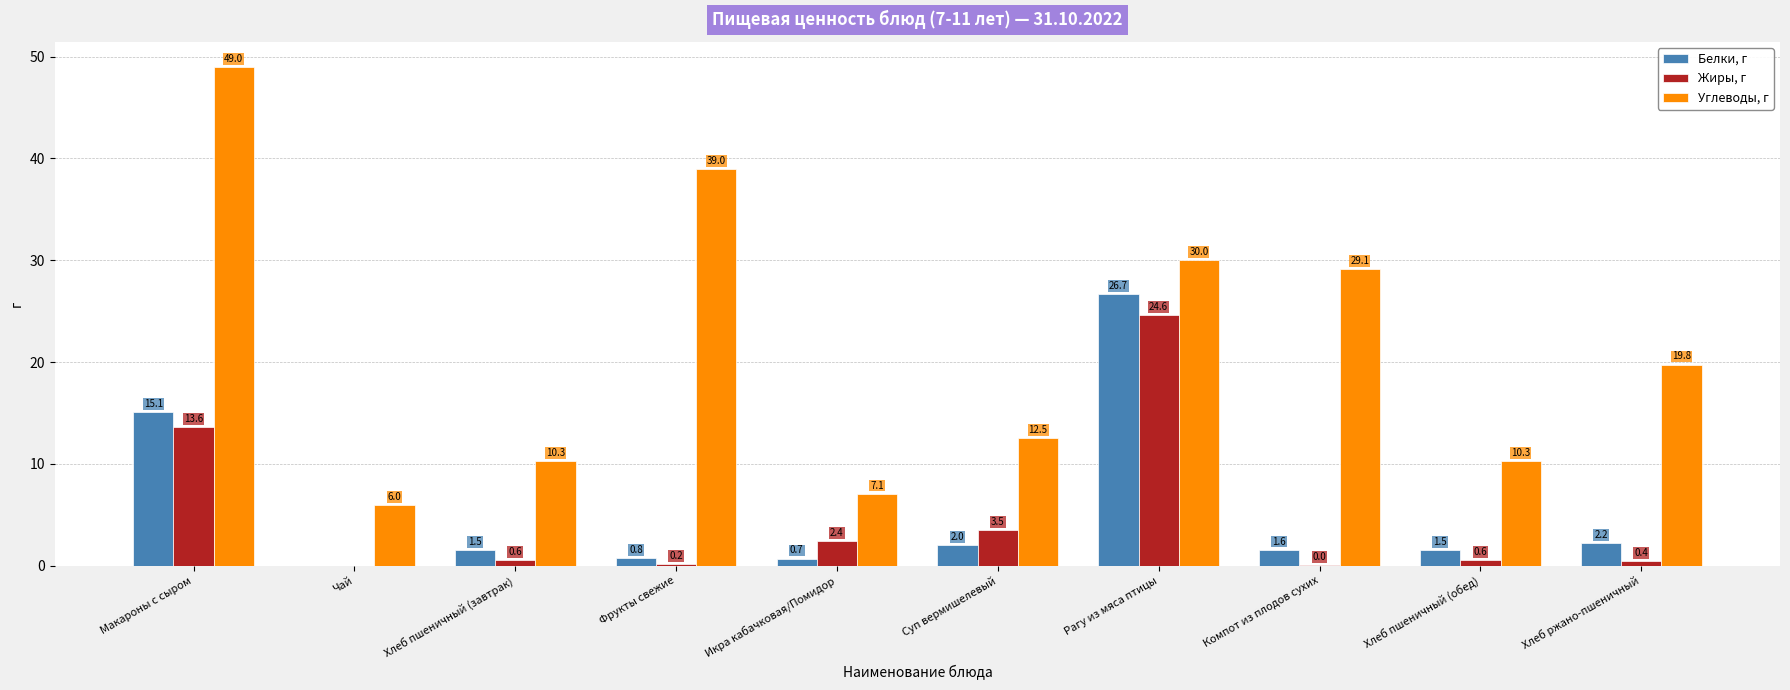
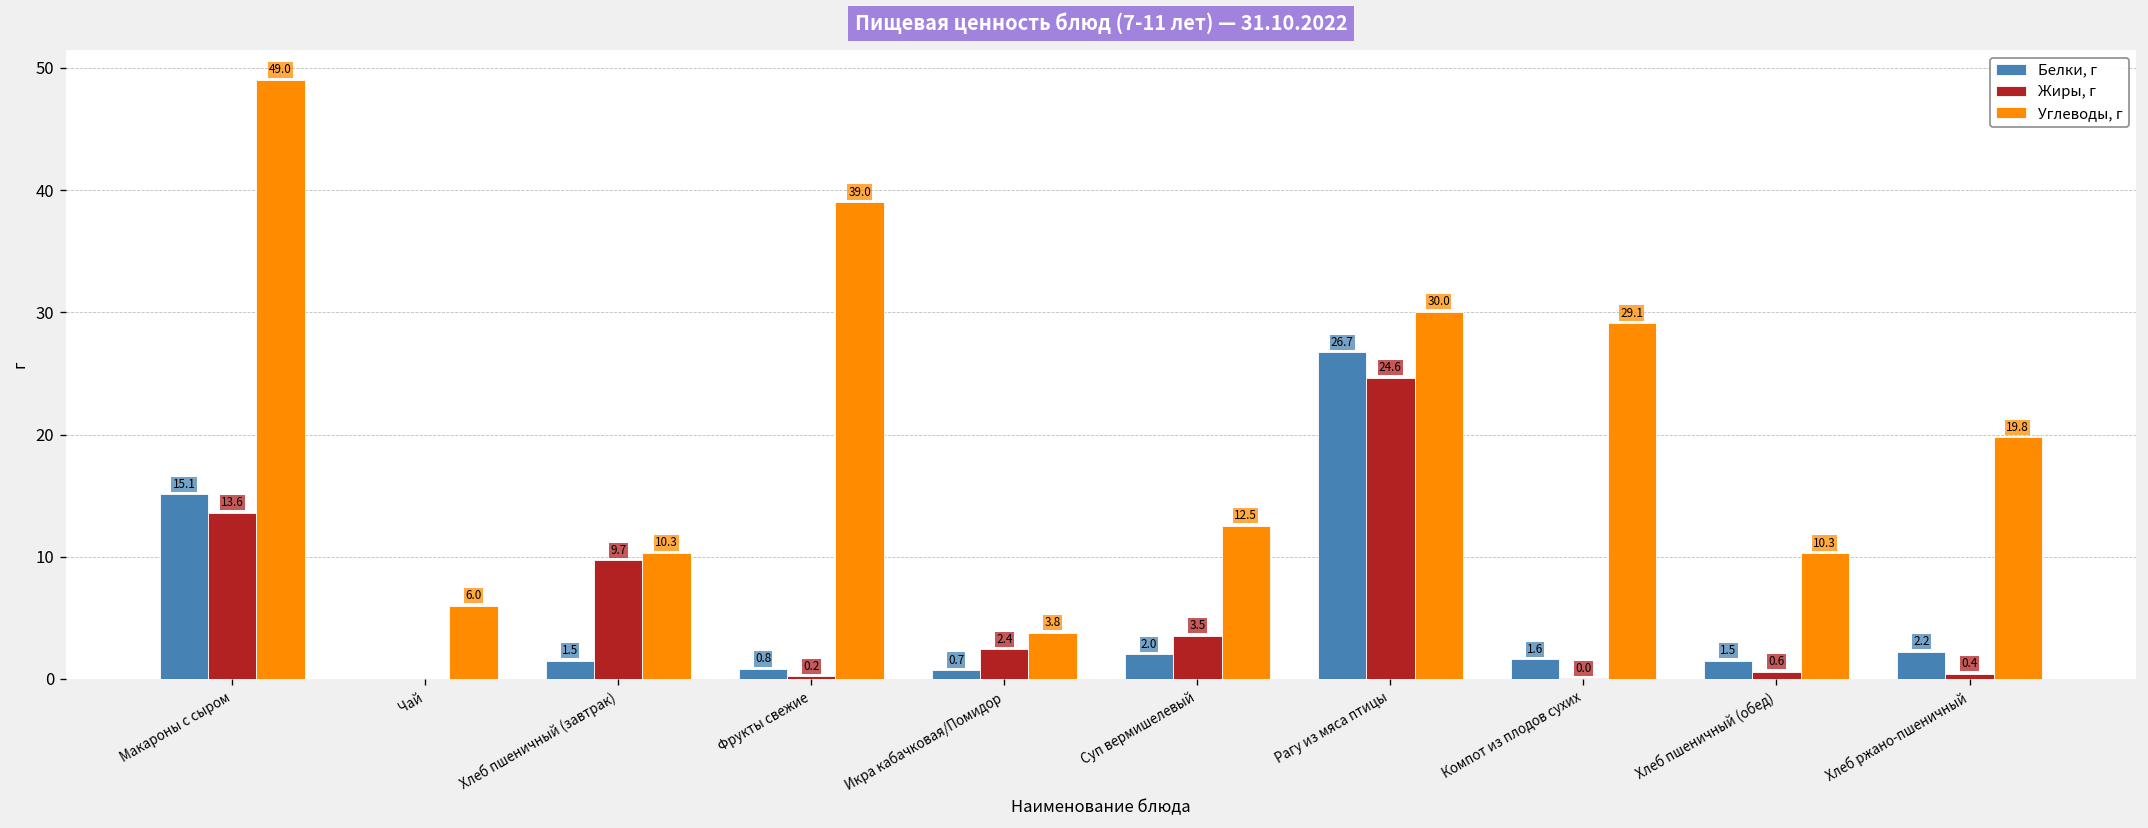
Жиры, г, Хлеб пшеничный (завтрак): 0.6 -> 9.7
Углеводы, г, Икра кабачковая/Помидор: 7.1 -> 3.8
